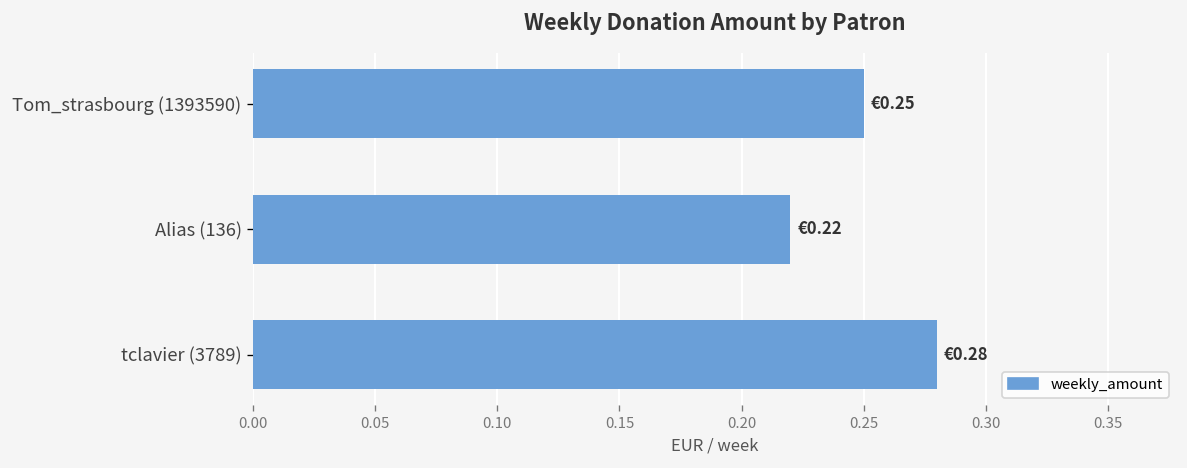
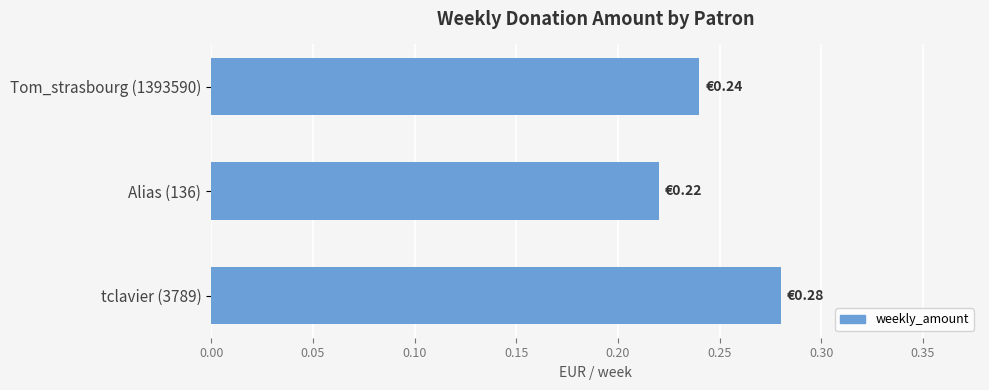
Tom_strasbourg (1393590): €0.25 -> €0.24
